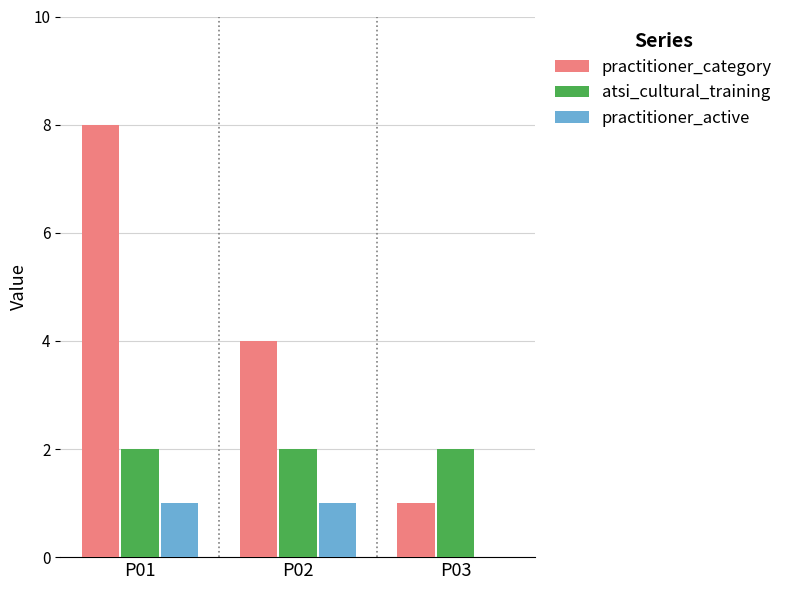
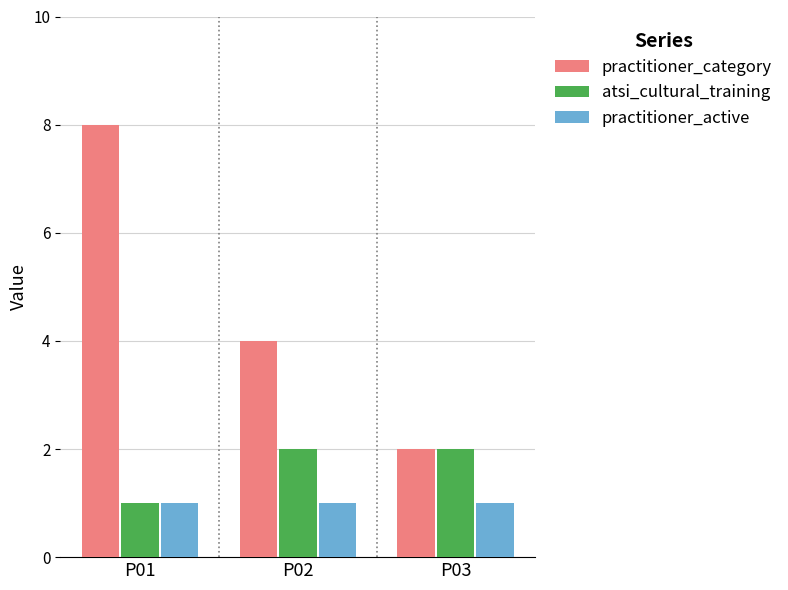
atsi_cultural_training, P01: 2 -> 1
practitioner_category, P03: 1 -> 2
practitioner_active, P03: 0 -> 1
